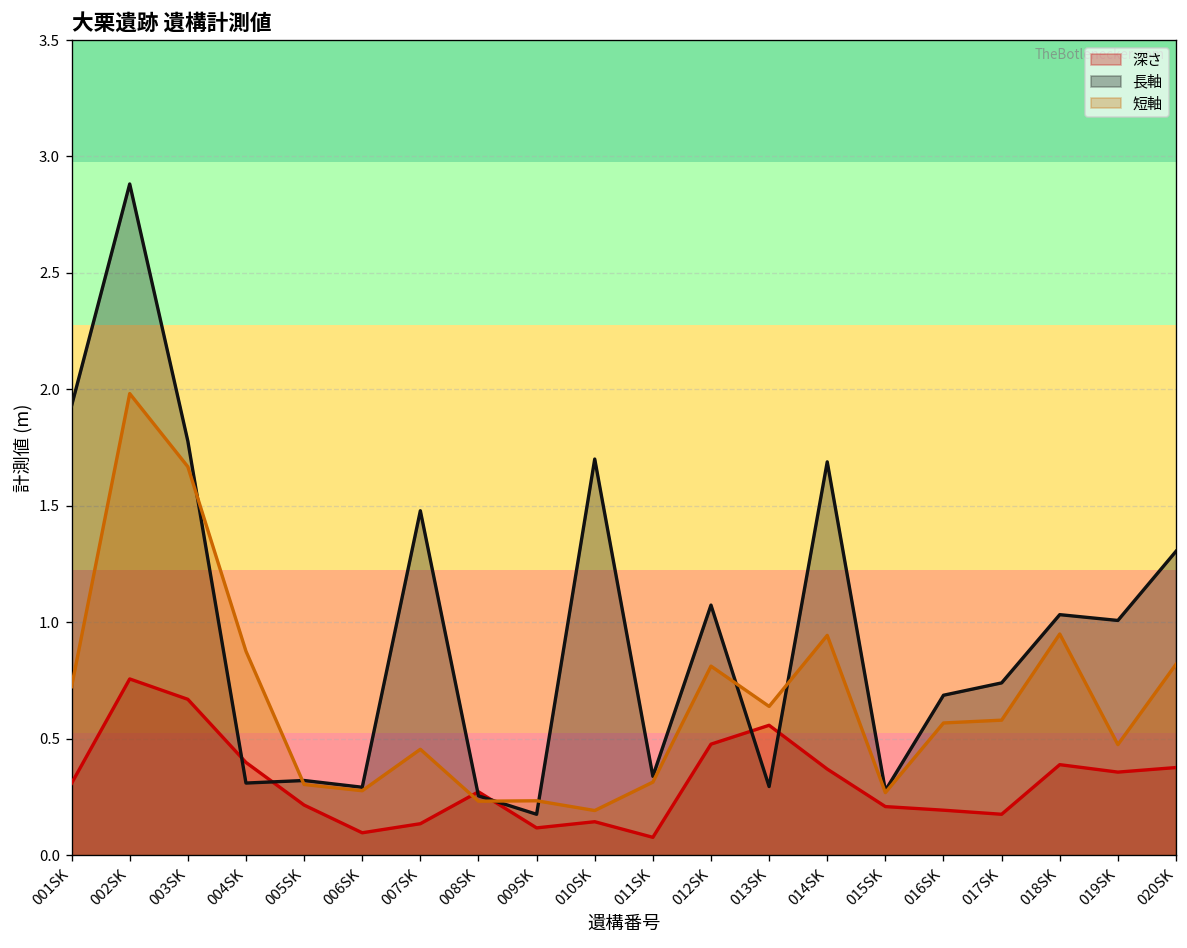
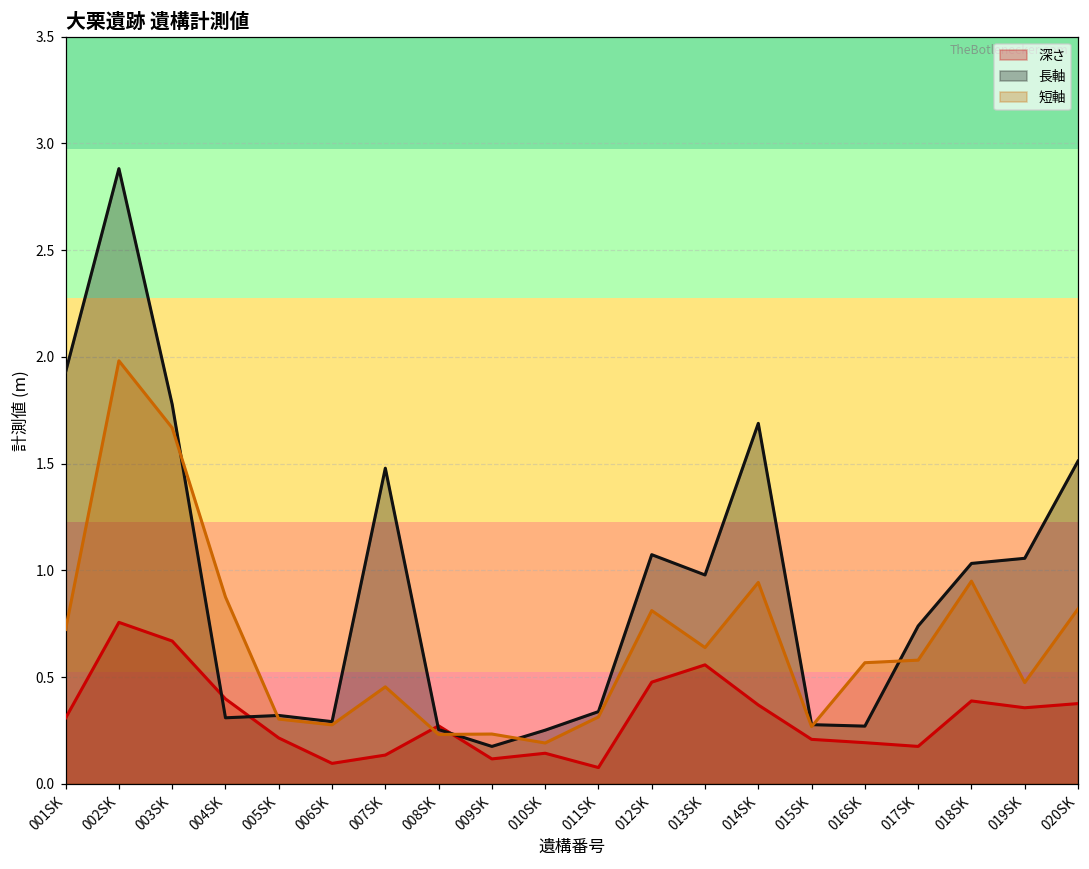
長軸, 010SK: 1.70 -> 0.25
長軸, 013SK: 0.30 -> 0.98
長軸, 016SK: 0.69 -> 0.27
長軸, 019SK: 1.01 -> 1.06
長軸, 020SK: 1.31 -> 1.51
